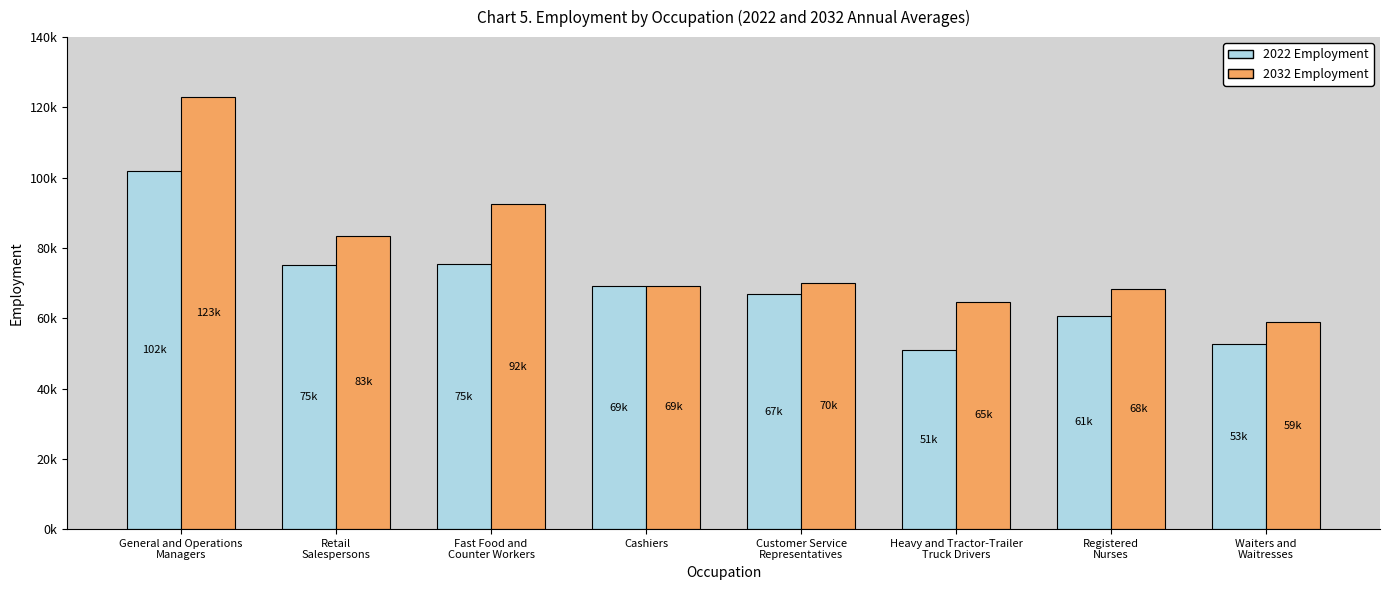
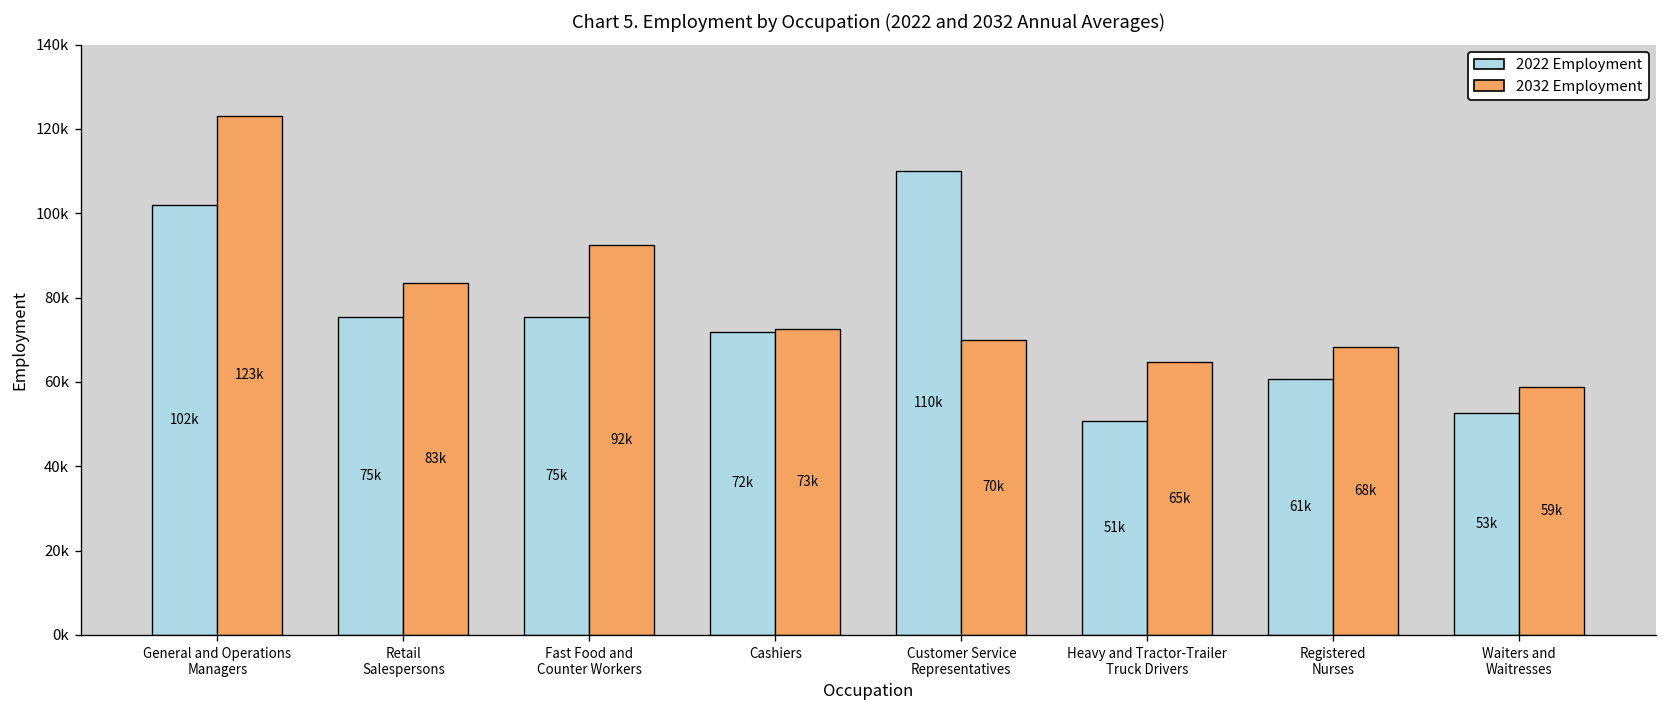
2022 Employment, Cashiers: 69k -> 72k
2032 Employment, Cashiers: 69k -> 73k
2022 Employment, Customer Service Representatives: 67k -> 110k
